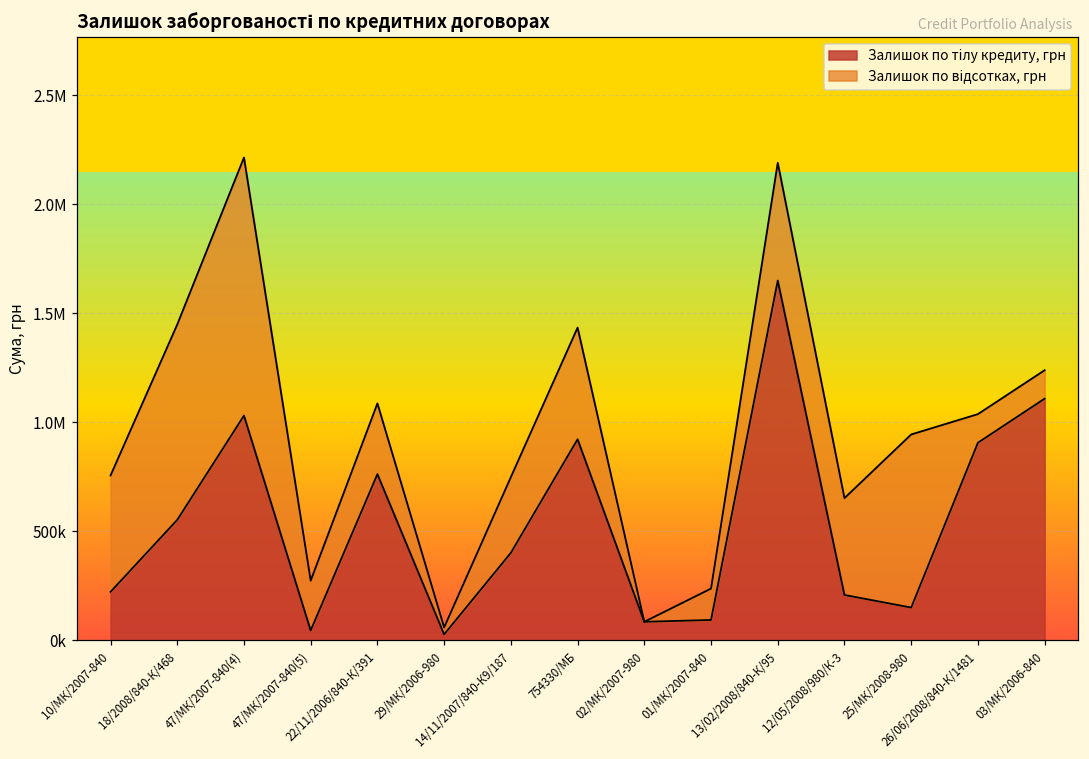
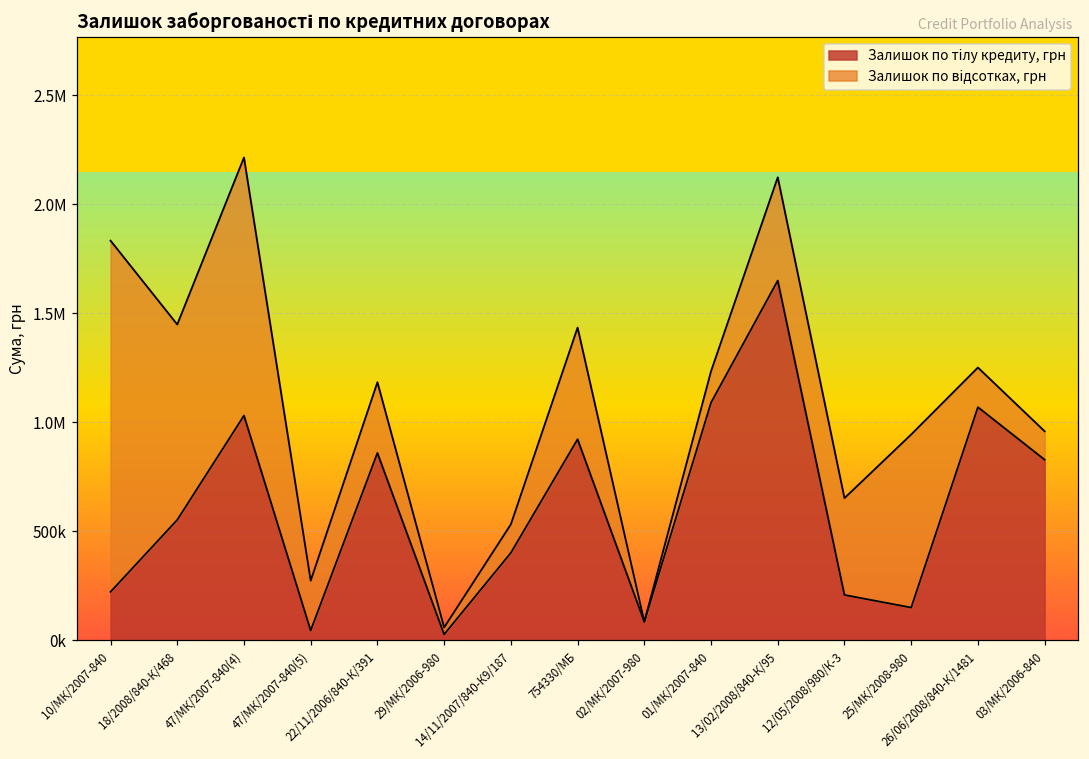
Залишок по відсотках, грн, 10/МК/2007-840: 530000 -> 1610000
Залишок по тілу кредиту, грн, 22/11/2006/840-К/391: 760000 -> 860000
Залишок по відсотках, грн, 14/11/2007/840-К9/187: 350000 -> 130000
Залишок по тілу кредиту, грн, 01/МК/2007-840: 90000 -> 1090000
Залишок по відсотках, грн, 13/02/2008/840-К/95: 540000 -> 470000
Залишок по тілу кредиту, грн, 26/06/2008/840-К/1481: 910000 -> 1070000
Залишок по відсотках, грн, 26/06/2008/840-К/1481: 130000 -> 180000
Залишок по тілу кредиту, грн, 03/МК/2006-840: 1110000 -> 830000
